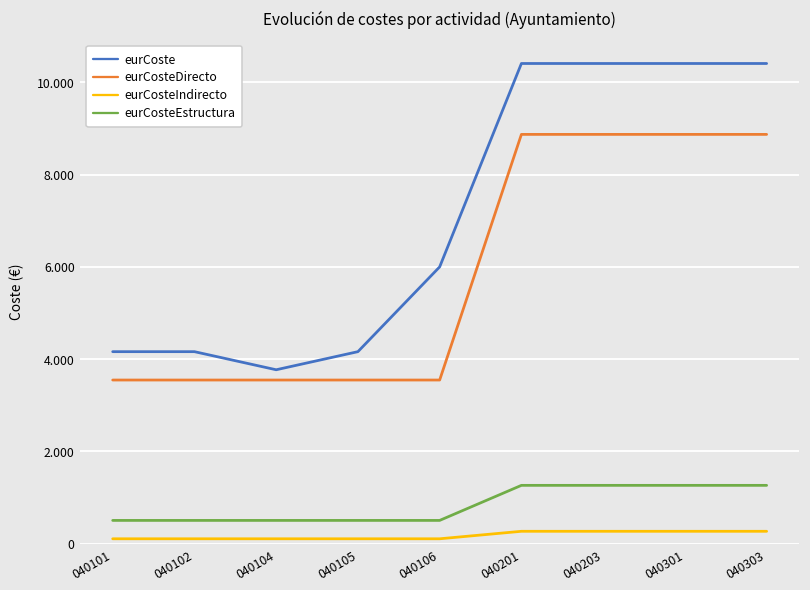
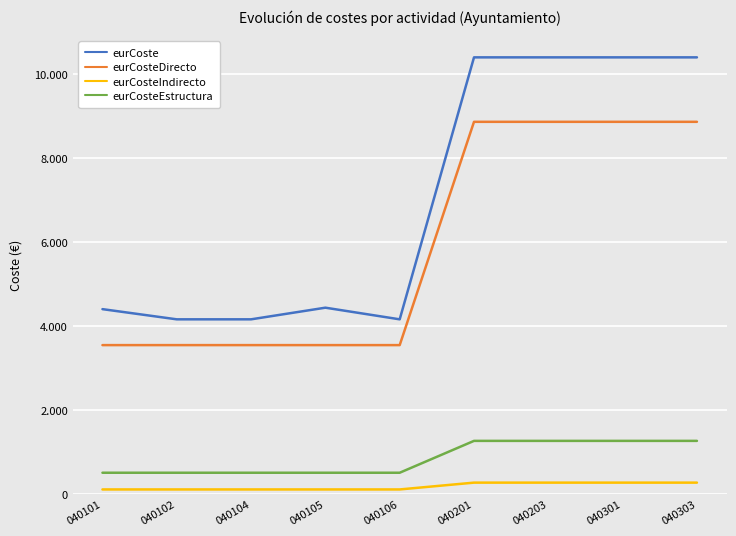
eurCoste, 040101: 4.2 -> 4.4
eurCoste, 040104: 3.8 -> 4.2
eurCoste, 040105: 4.2 -> 4.4
eurCoste, 040106: 6.0 -> 4.2
